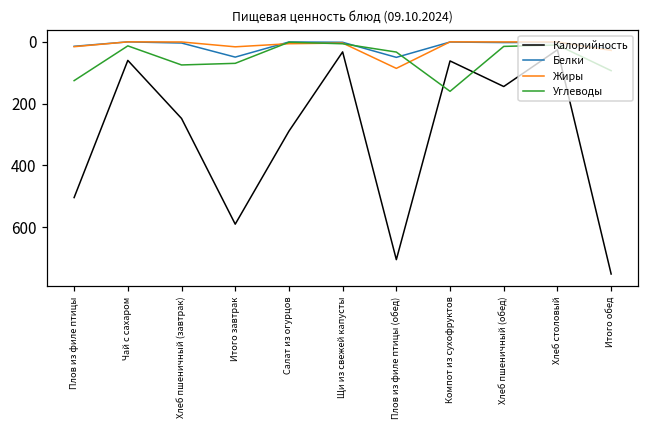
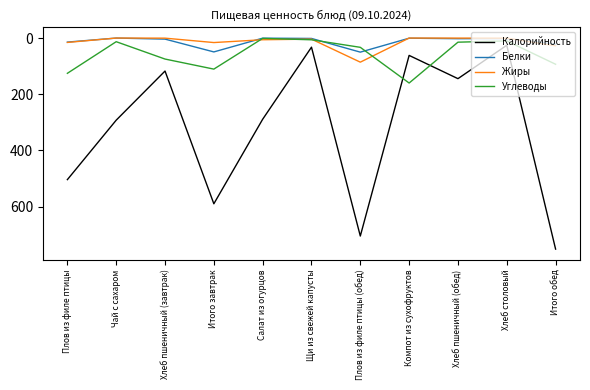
Калорийность, Чай с сахаром: 60 -> 290
Калорийность, Хлеб пшеничный (завтрак): 250 -> 120
Углеводы, Итого завтрак: 70 -> 110
